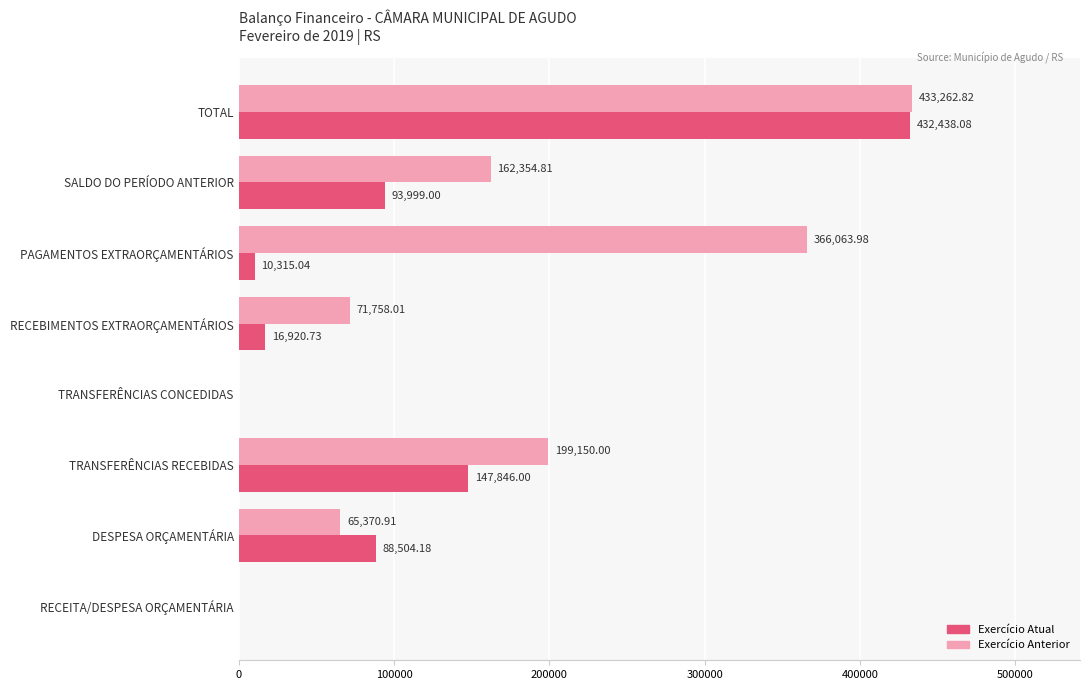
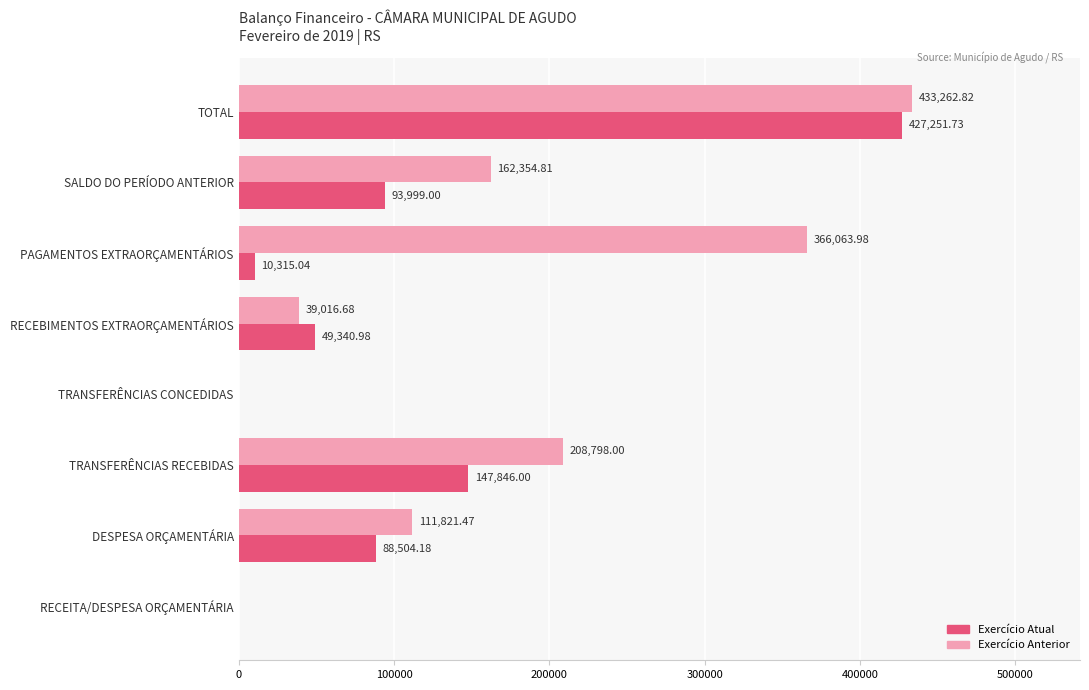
Exercício Atual, TOTAL: 432,438.08 -> 427,251.73
Exercício Anterior, RECEBIMENTOS EXTRAORÇAMENTÁRIOS: 71,758.01 -> 39,016.68
Exercício Atual, RECEBIMENTOS EXTRAORÇAMENTÁRIOS: 16,920.73 -> 49,340.98
Exercício Anterior, TRANSFERÊNCIAS RECEBIDAS: 199,150.00 -> 208,798.00
Exercício Anterior, DESPESA ORÇAMENTÁRIA: 65,370.91 -> 111,821.47
